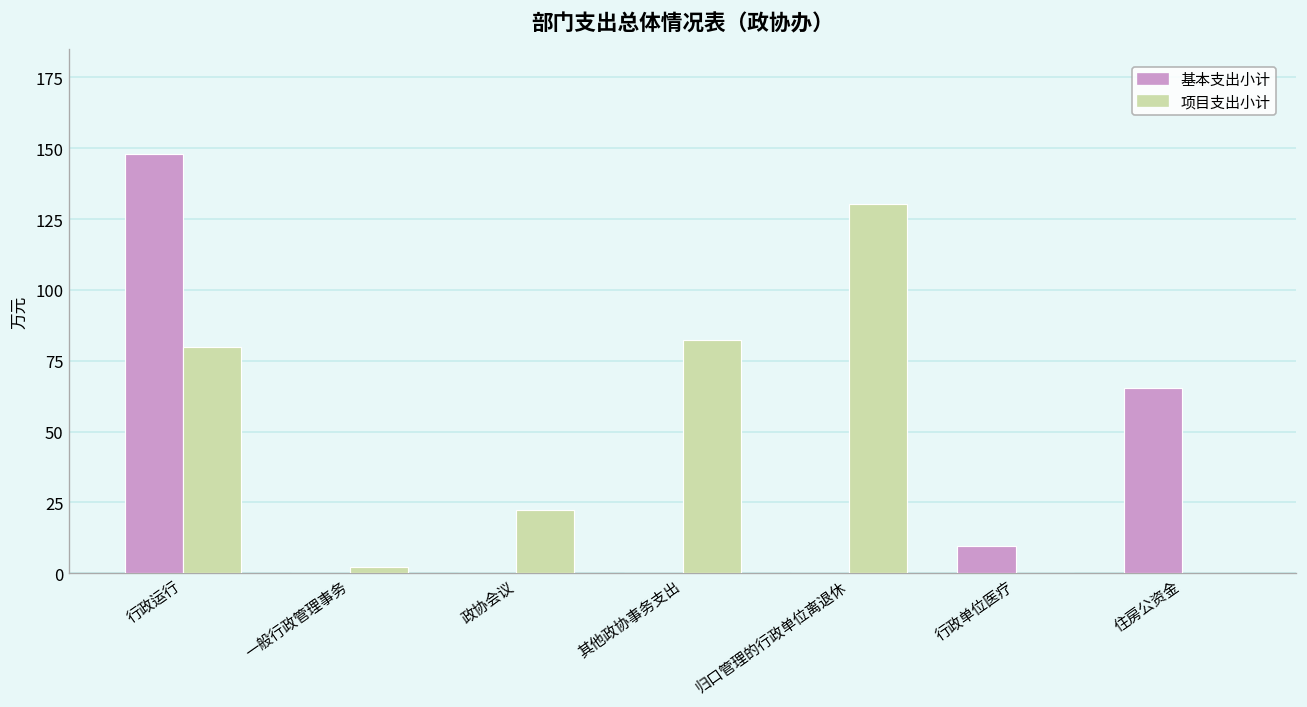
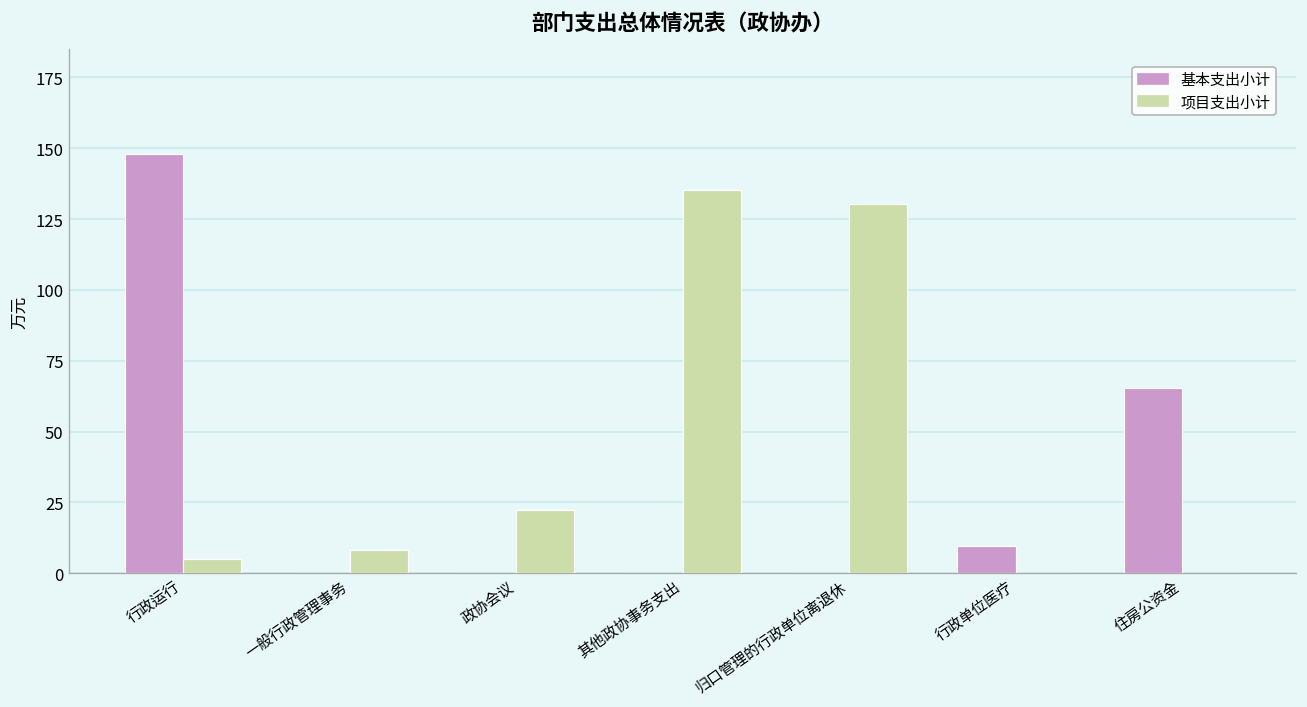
项目支出小计, 行政运行: 80 -> 5
项目支出小计, 一般行政管理事务: 2 -> 8
项目支出小计, 其他政协事务支出: 82 -> 135
